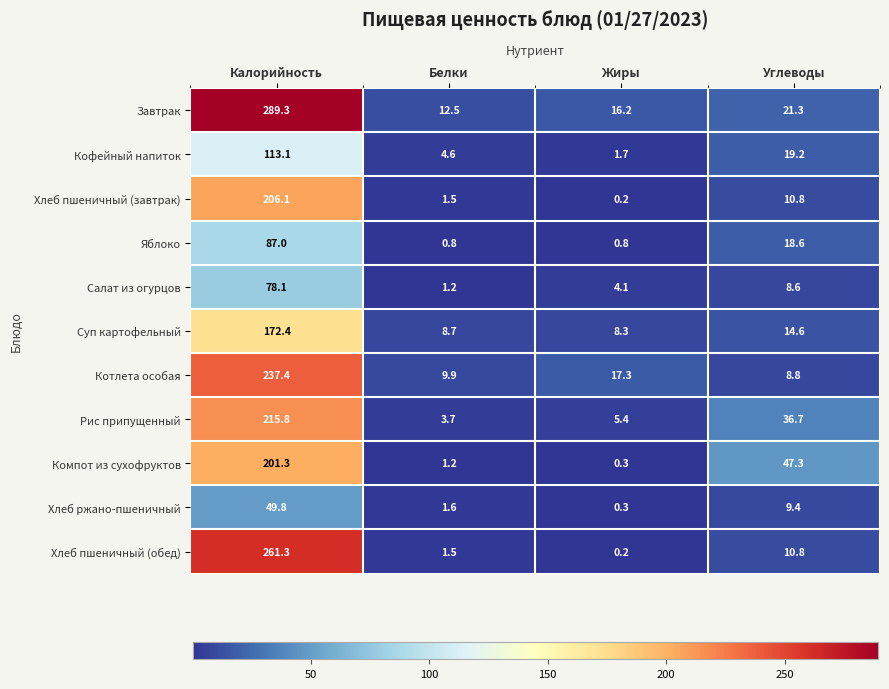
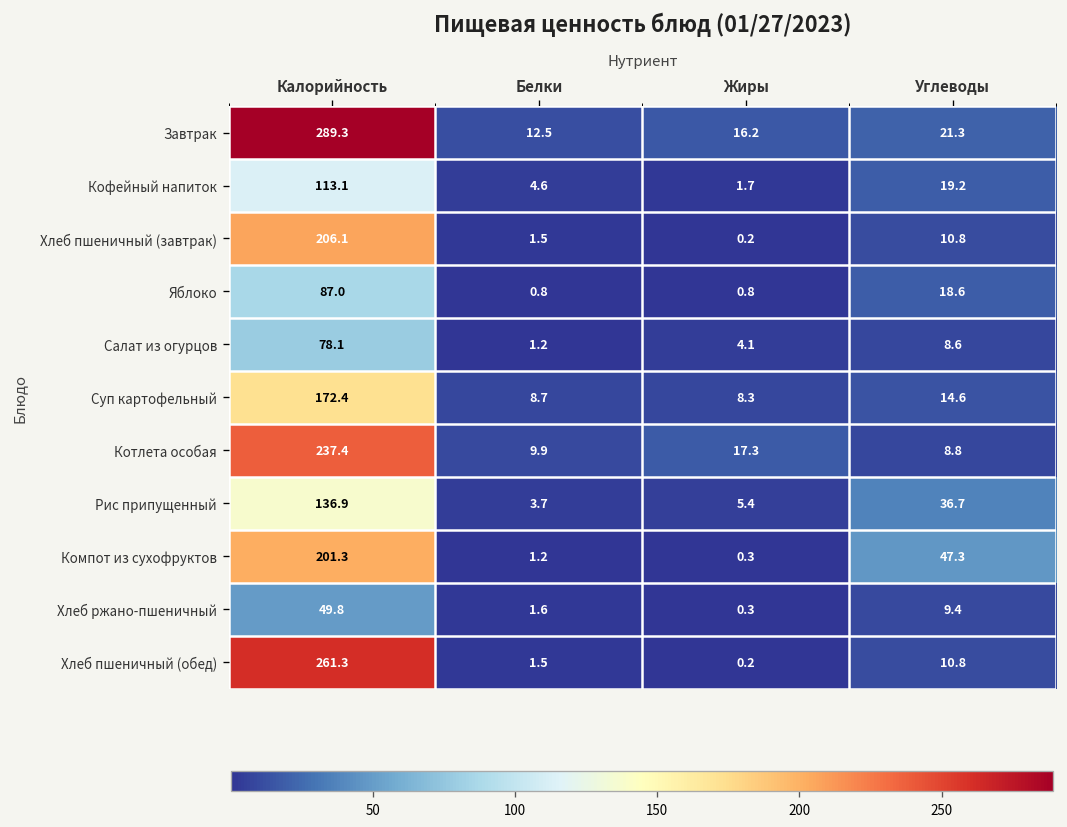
Рис припущенный, Калорийность: 215.8 -> 136.9
